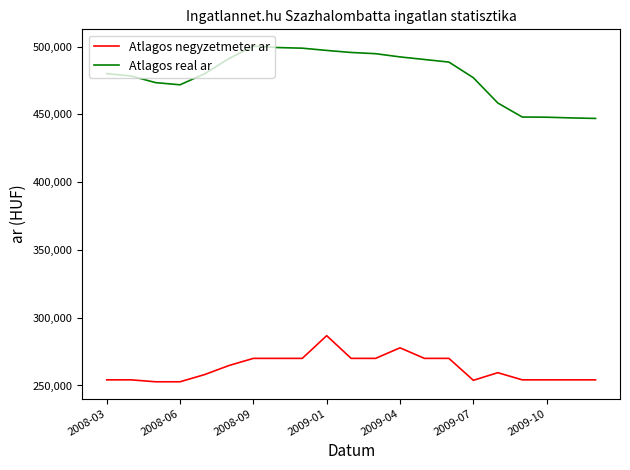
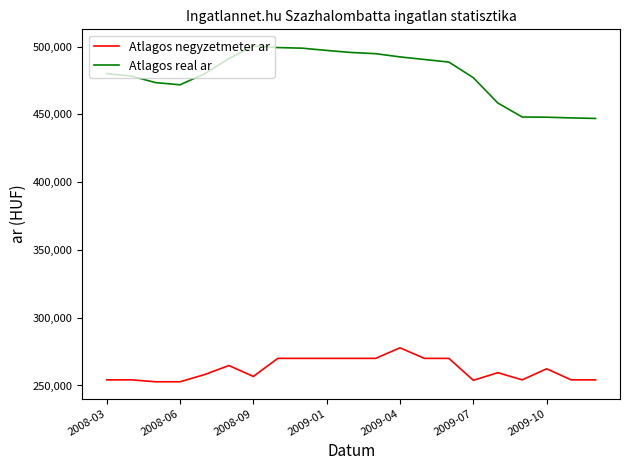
Atlagos negyzetmeter ar, 2008-09: 270,000 -> 257,000
Atlagos negyzetmeter ar, 2009-01: 287,000 -> 270,000
Atlagos negyzetmeter ar, 2009-10: 254,000 -> 262,000
